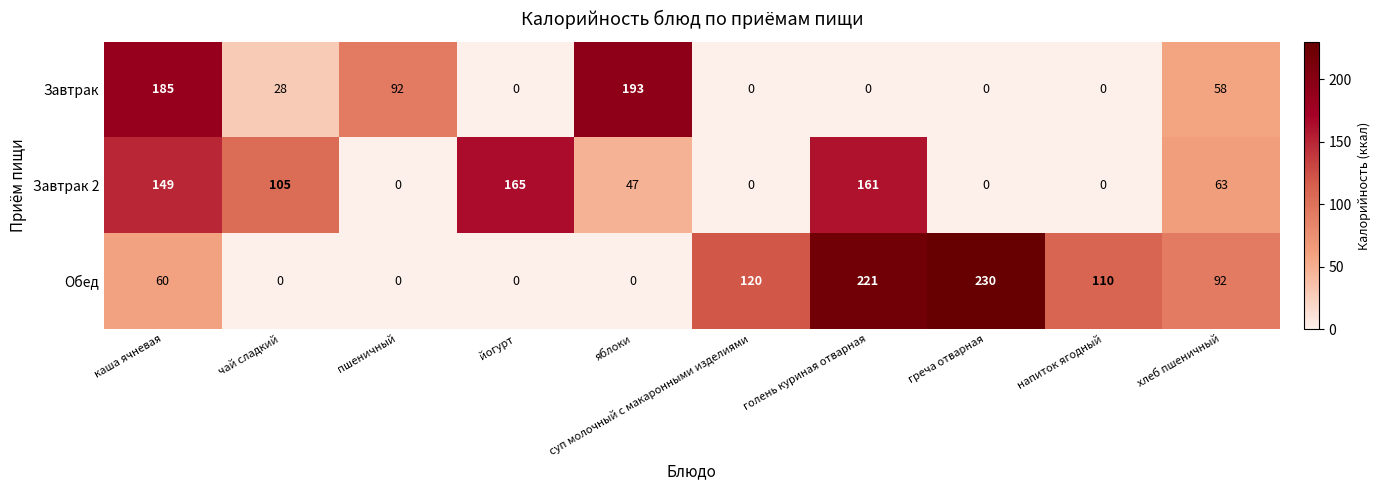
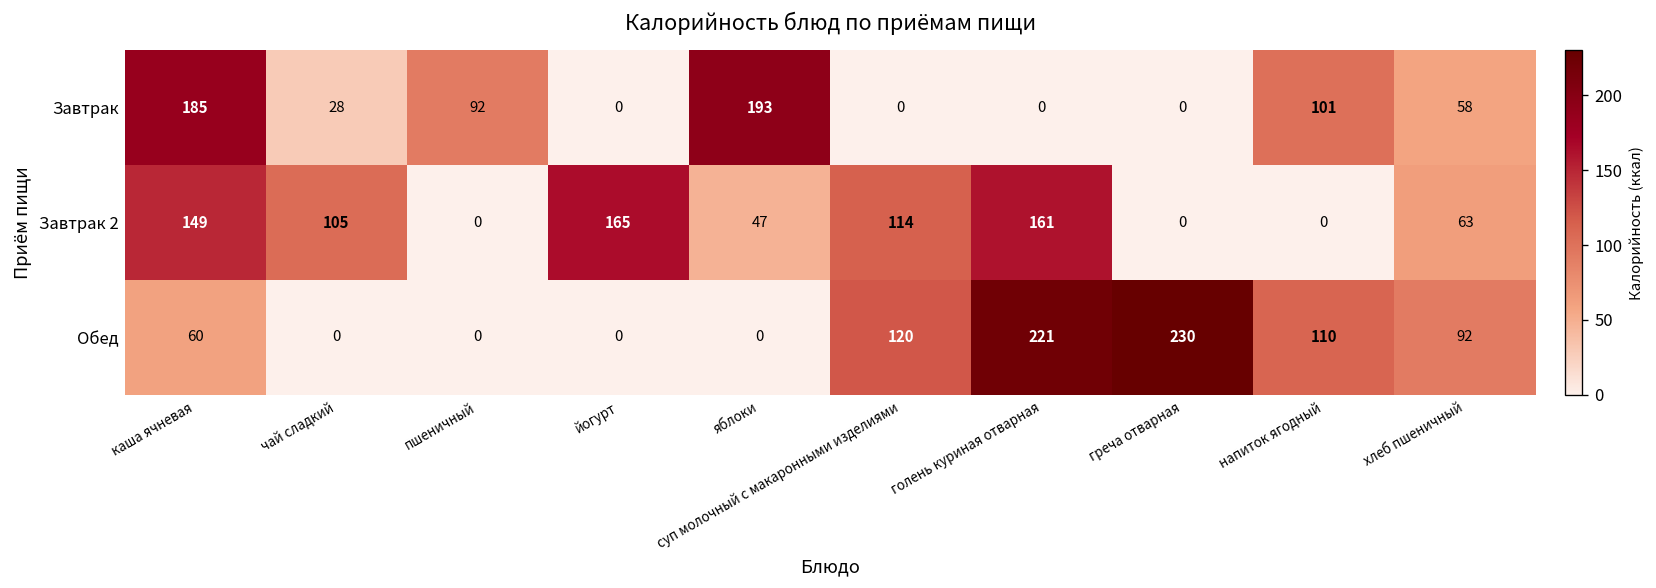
Завтрак, напиток ягодный: 0 -> 101
Завтрак 2, суп молочный с макаронными изделиями: 0 -> 114
